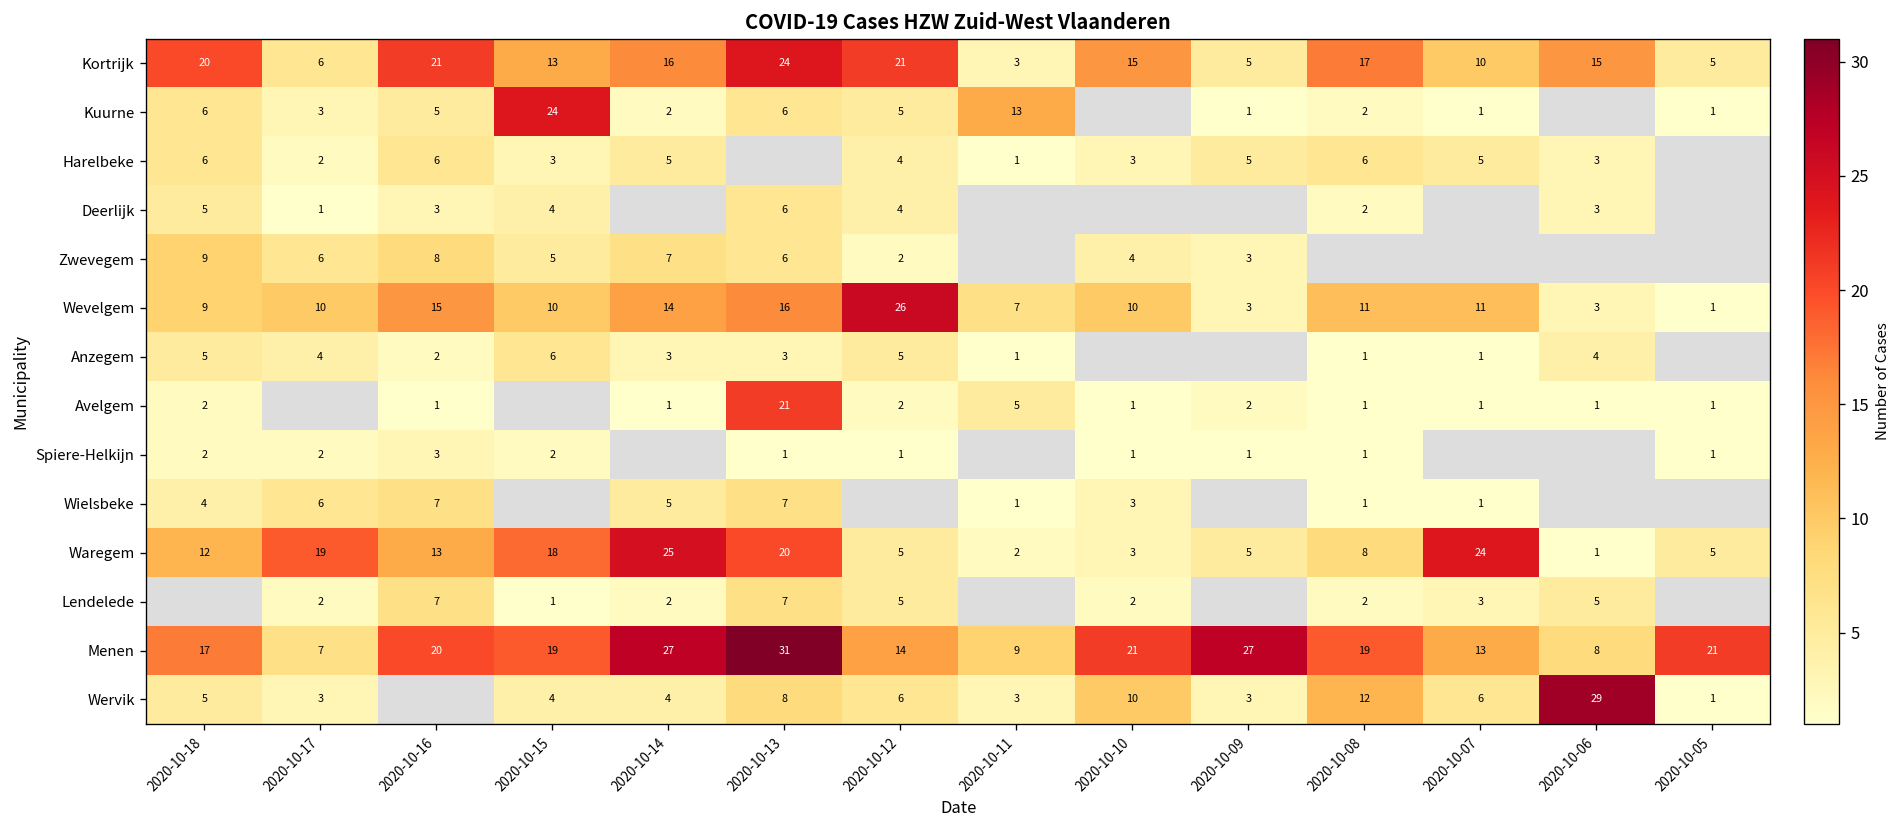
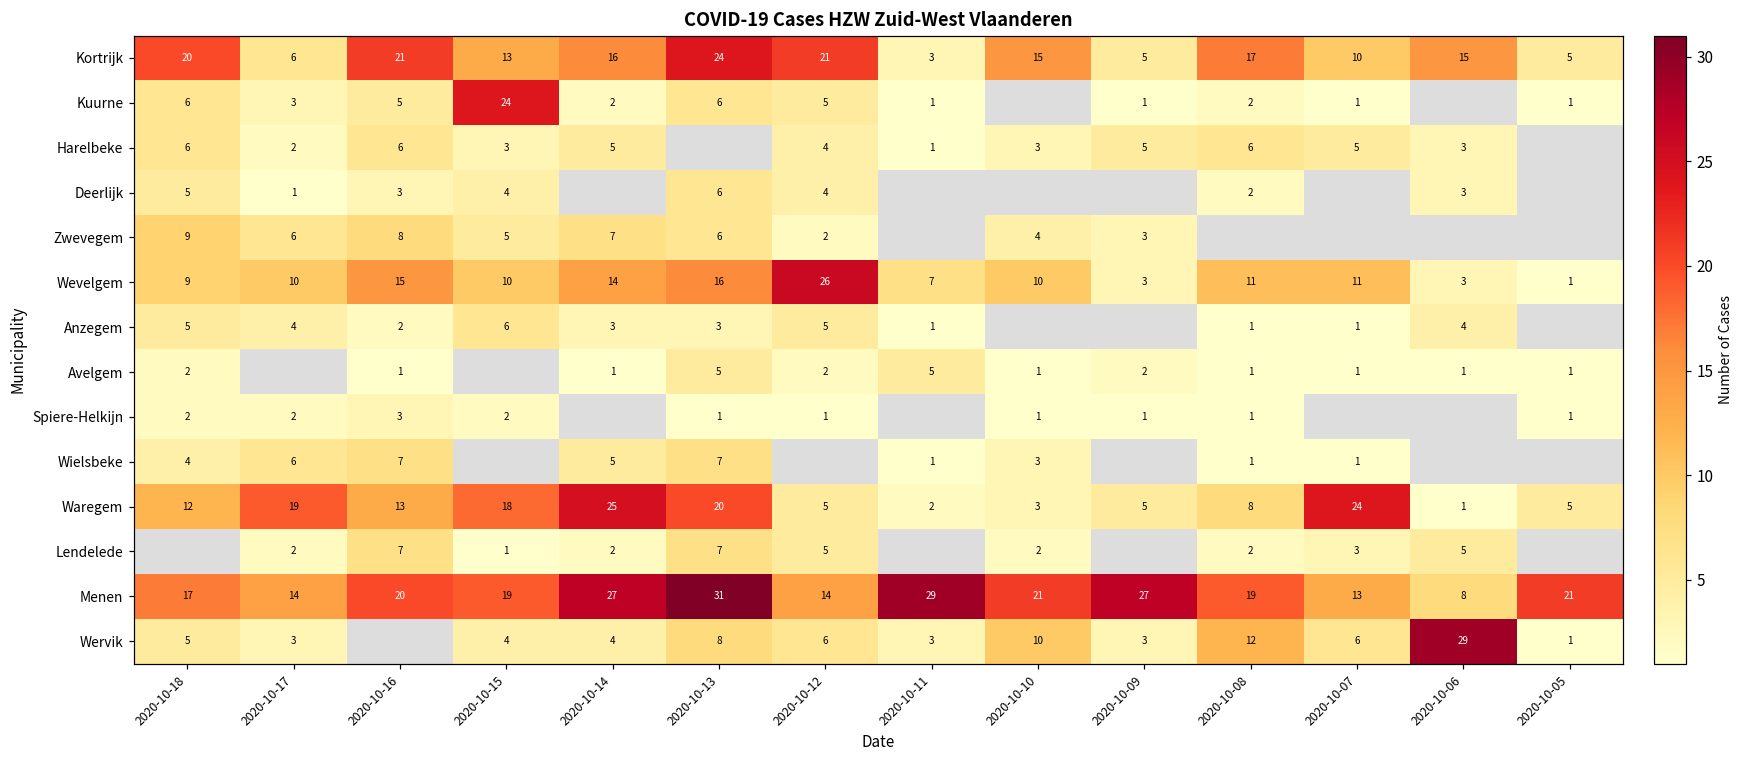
Kuurne, 2020-10-11: 13 -> 1
Avelgem, 2020-10-13: 21 -> 5
Menen, 2020-10-17: 7 -> 14
Menen, 2020-10-11: 9 -> 29
